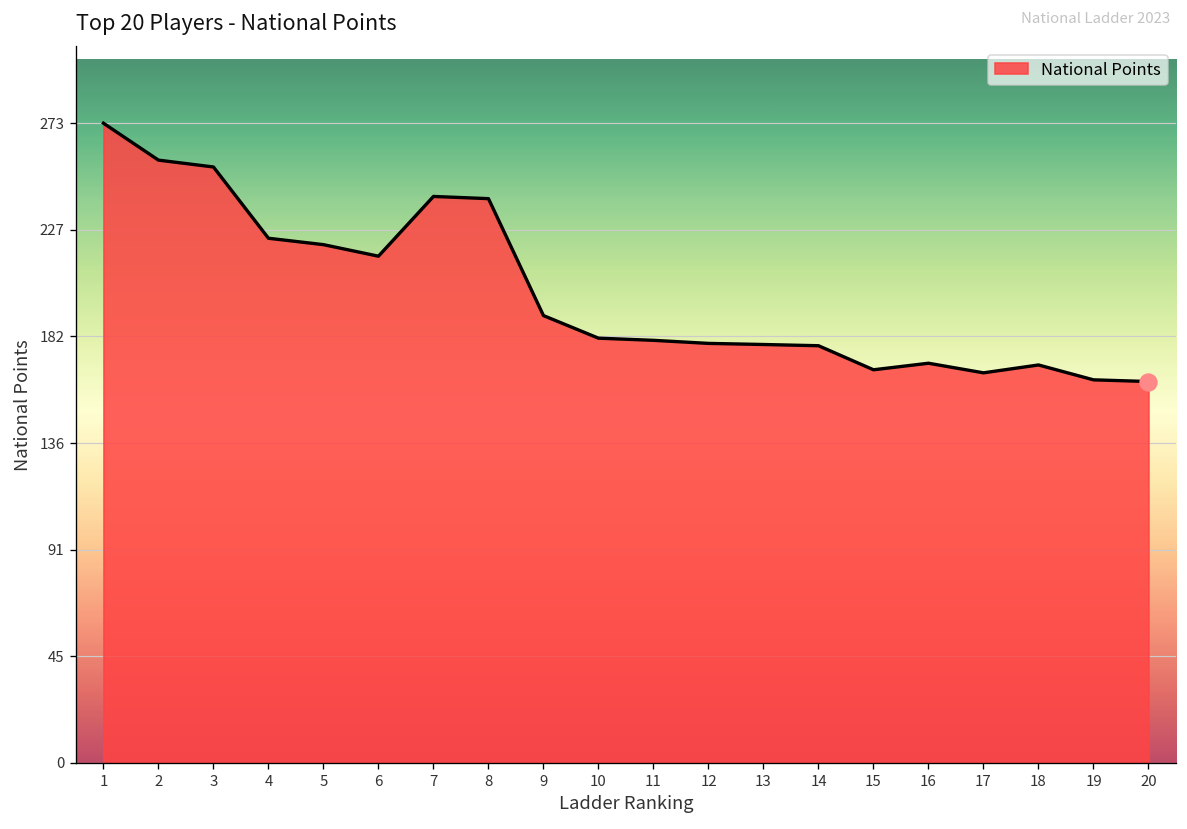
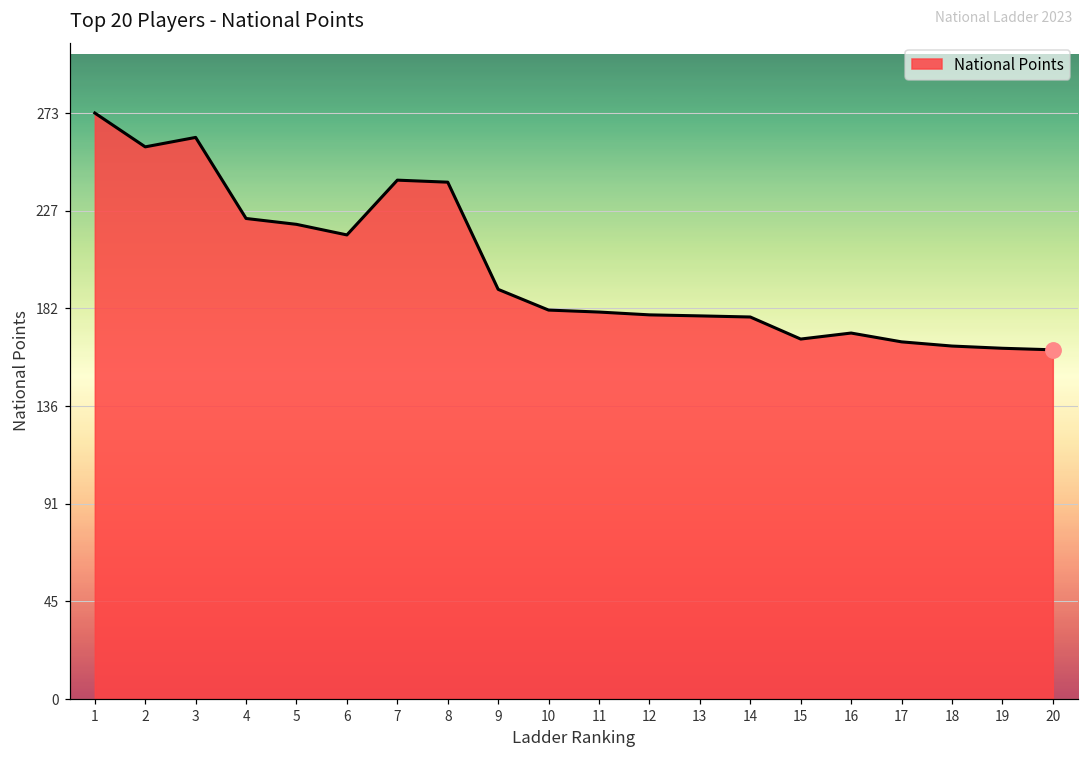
National Points, 3: 254 -> 262
National Points, 18: 170 -> 165
